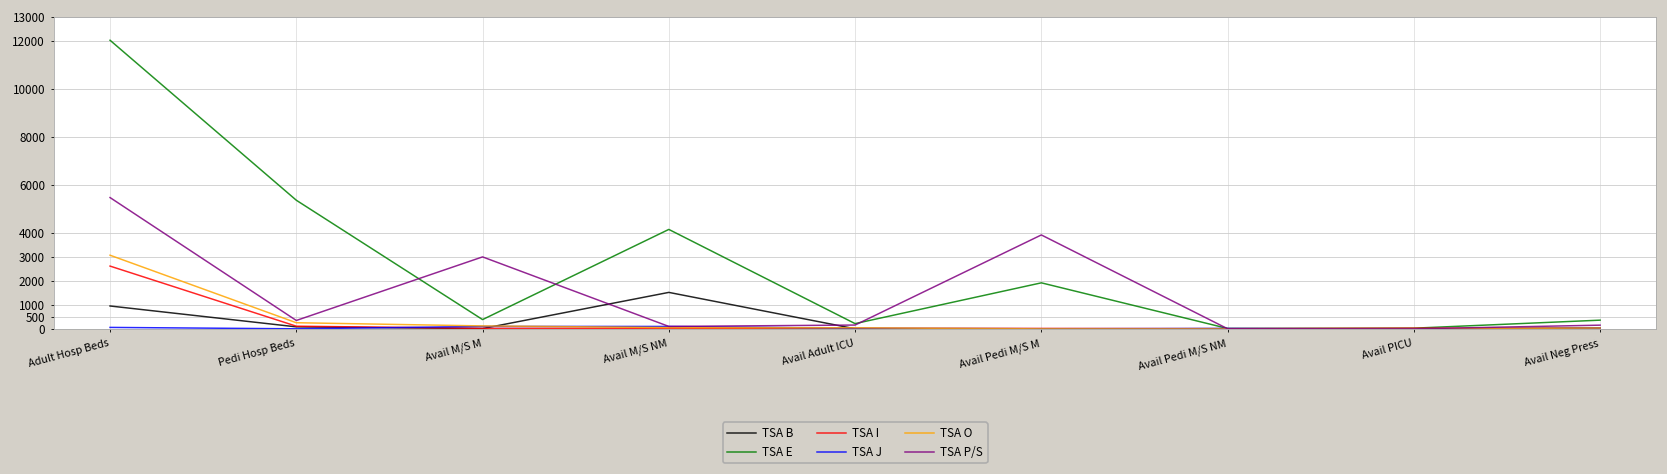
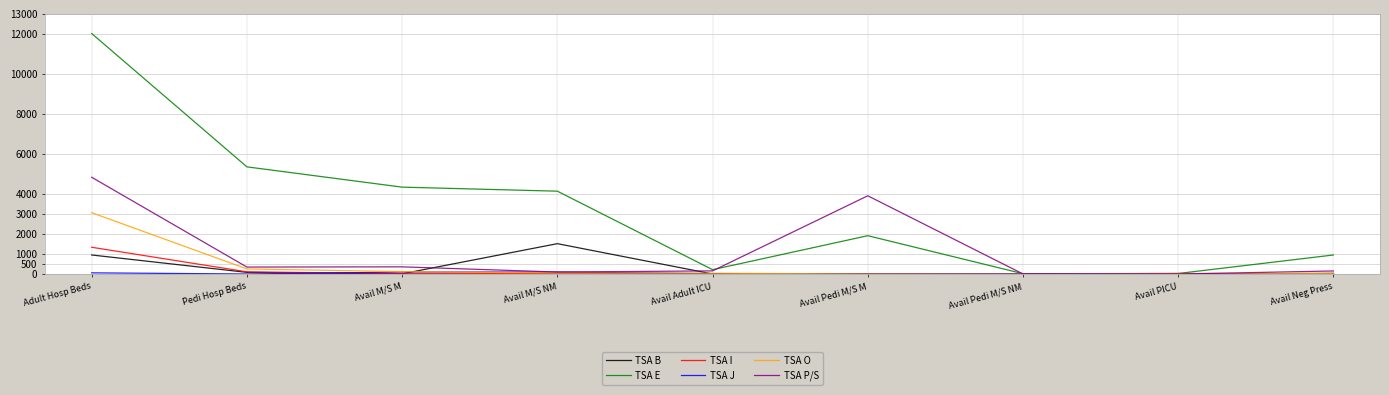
TSA I, Adult Hosp Beds: 2600 -> 1300
TSA P/S, Adult Hosp Beds: 5500 -> 4800
TSA E, Avail M/S M: 400 -> 4300
TSA P/S, Avail M/S M: 3000 -> 400
TSA E, Avail Neg Press: 400 -> 1000
